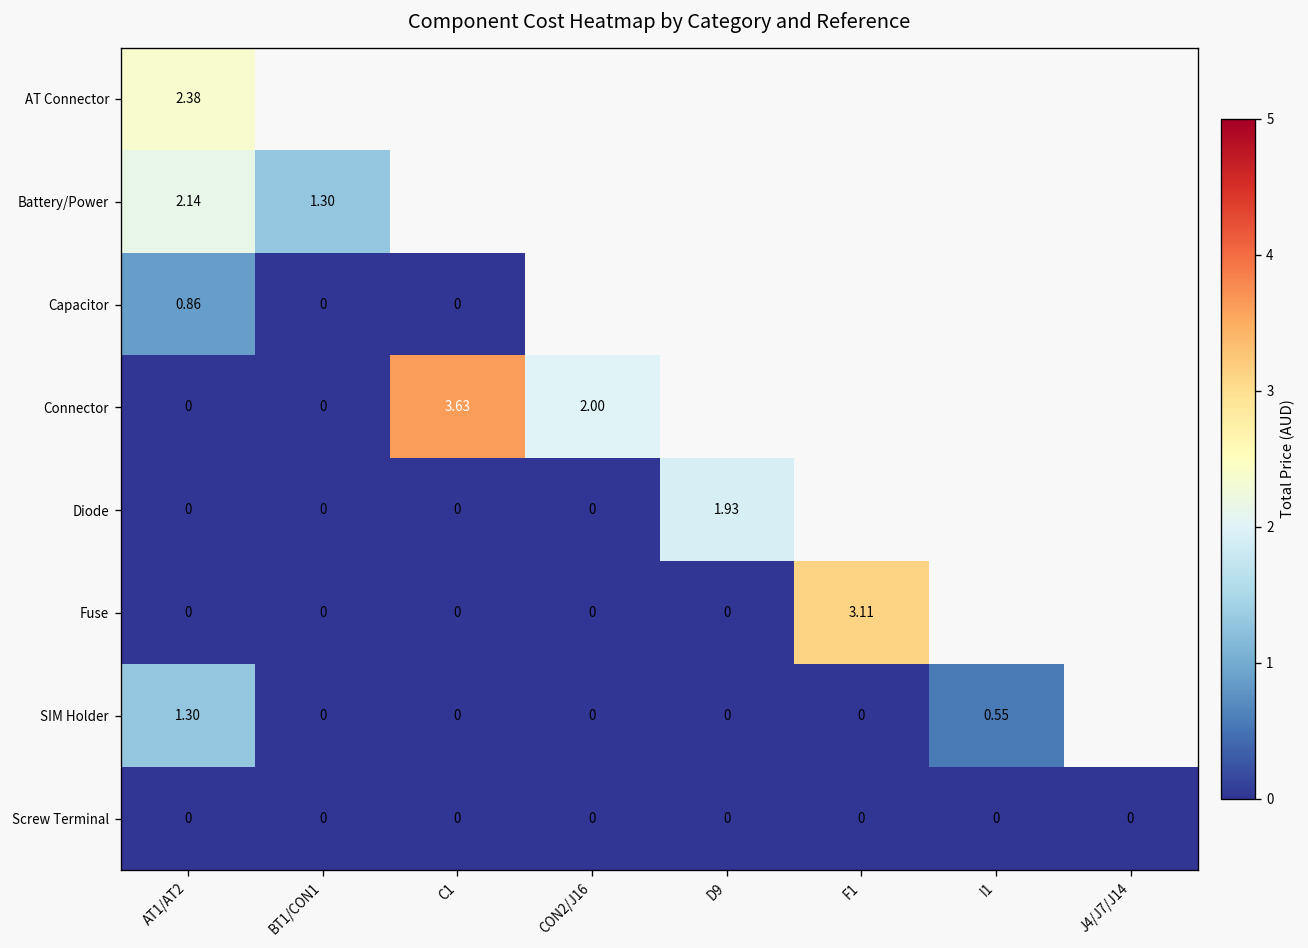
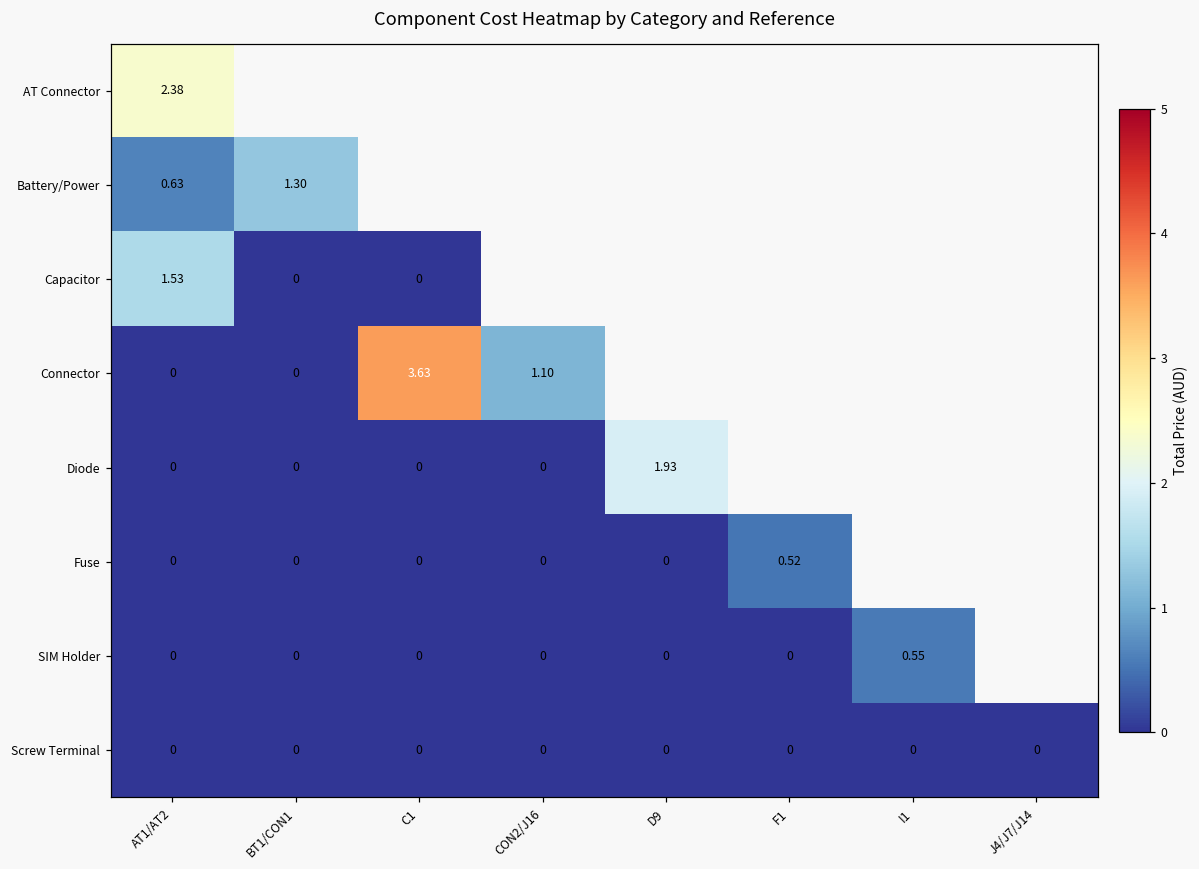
Battery/Power, AT1/AT2: 2.14 -> 0.63
Capacitor, AT1/AT2: 0.86 -> 1.53
Connector, CON2/J16: 2.00 -> 1.10
Fuse, F1: 3.11 -> 0.52
SIM Holder, AT1/AT2: 1.30 -> 0
